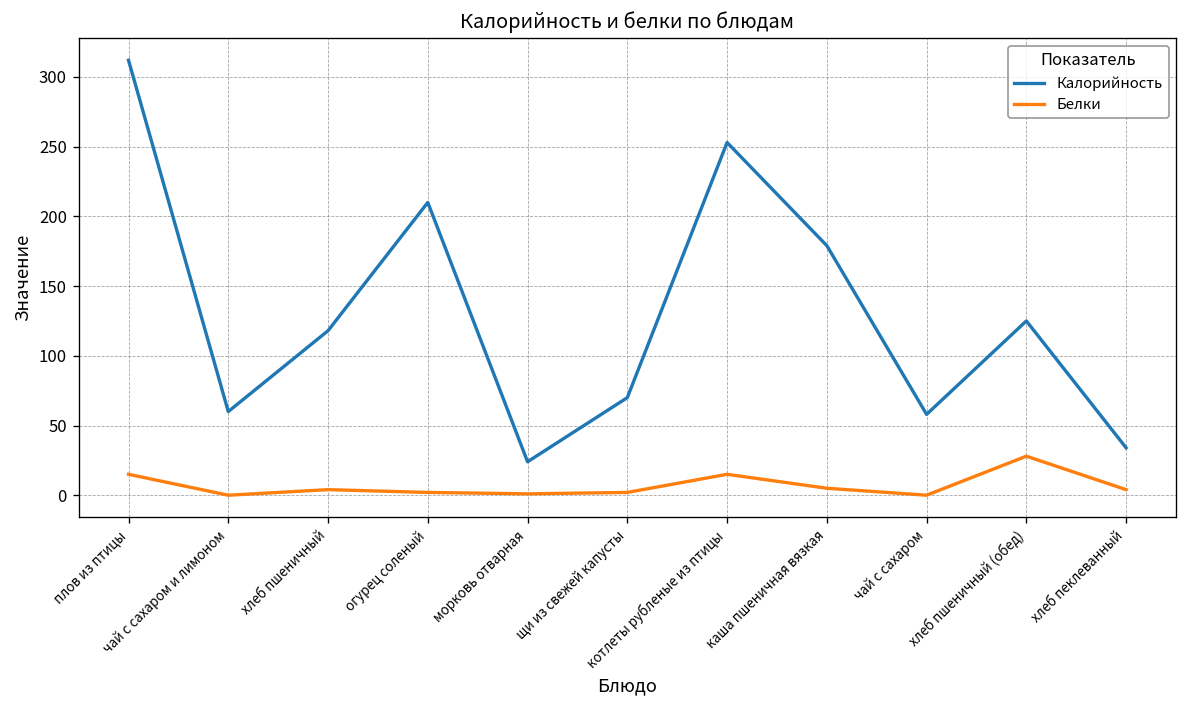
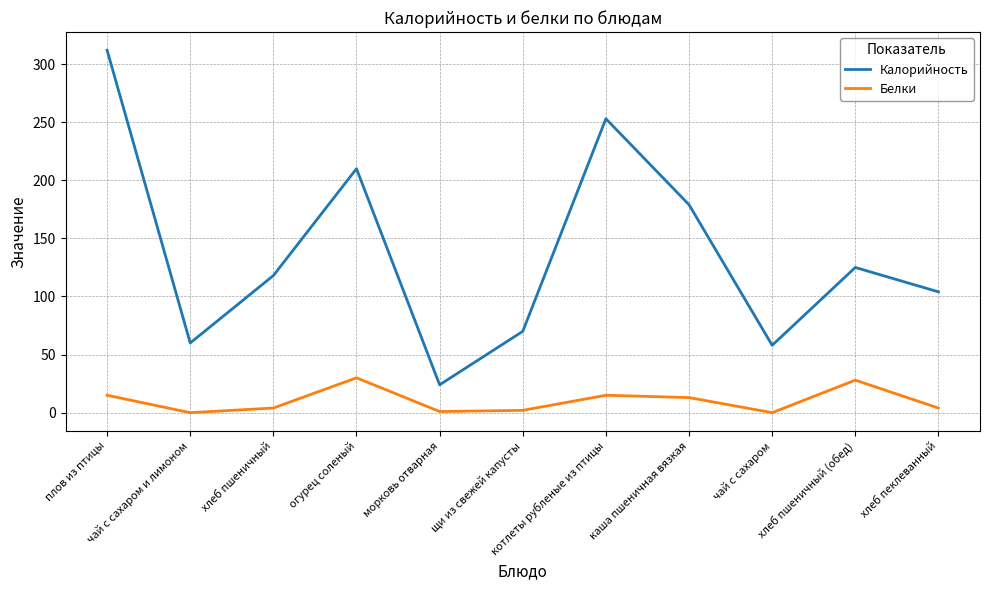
Белки, огурец соленый: 2 -> 30
Белки, каша пшеничная вязкая: 5 -> 13
Калорийность, хлеб пеклеванный: 34 -> 104
